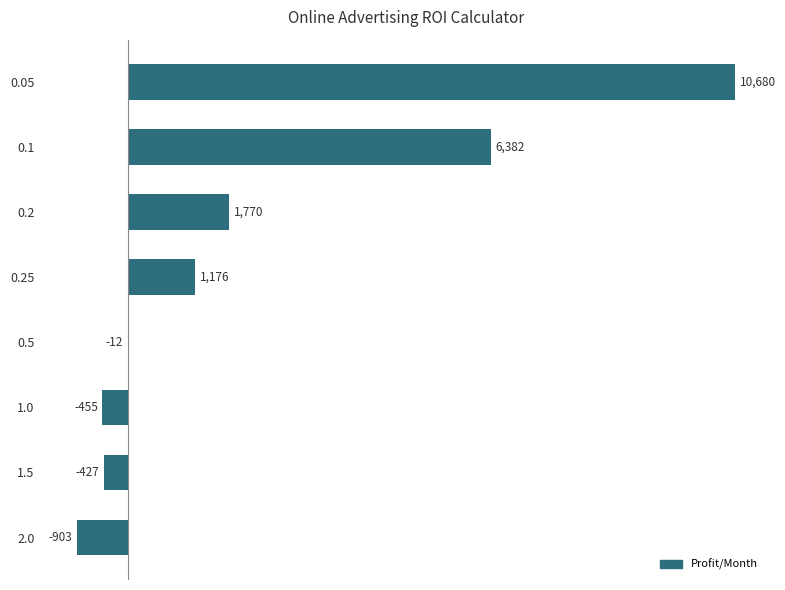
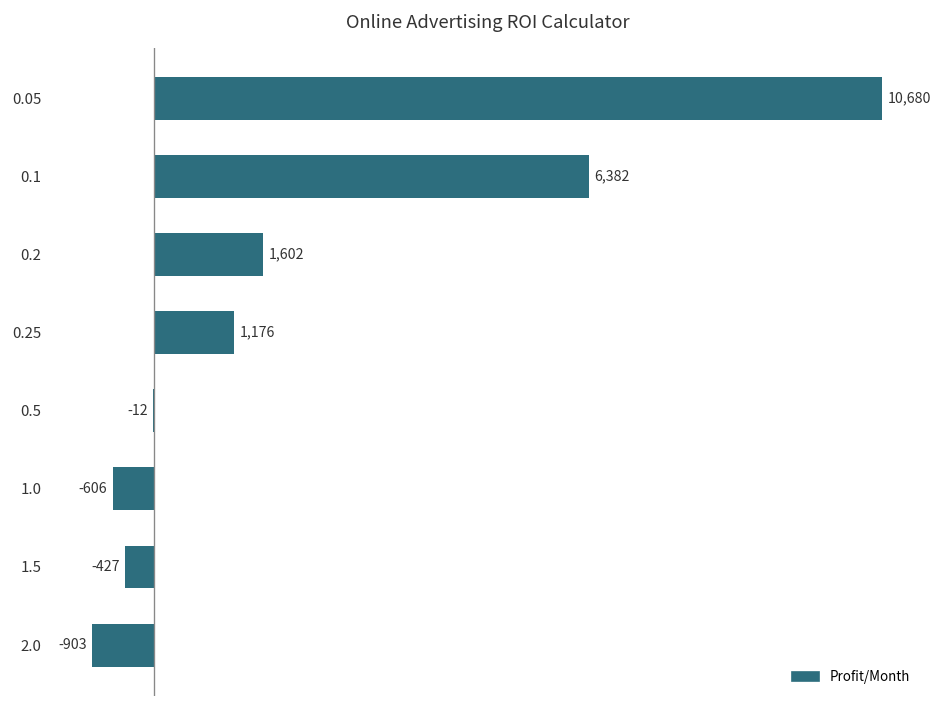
0.2: 1,770 -> 1,602
1.0: -455 -> -606
